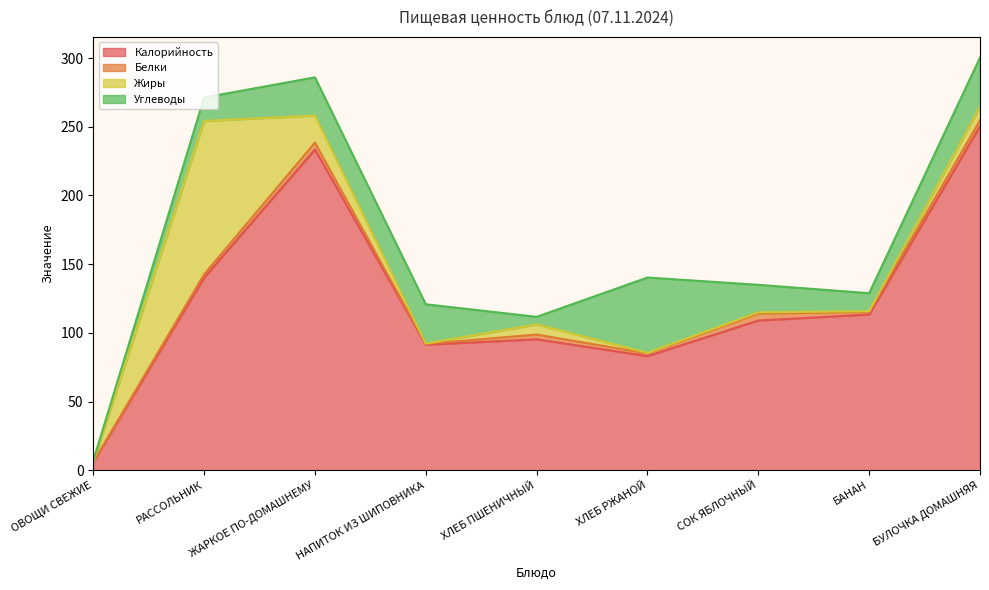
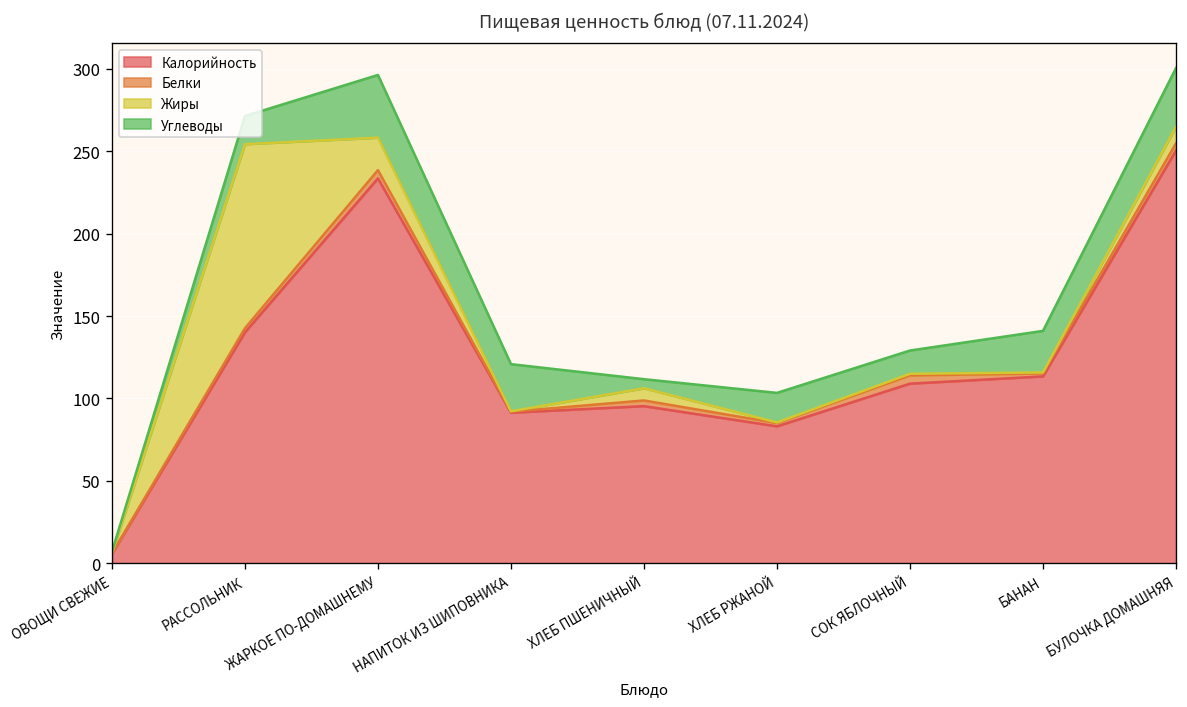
Углеводы, ЖАРКОЕ ПО-ДОМАШНЕМУ: 28 -> 38
Углеводы, ХЛЕБ РЖАНОЙ: 55 -> 18
Углеводы, СОК ЯБЛОЧНЫЙ: 20 -> 14
Углеводы, БАНАН: 13 -> 25
